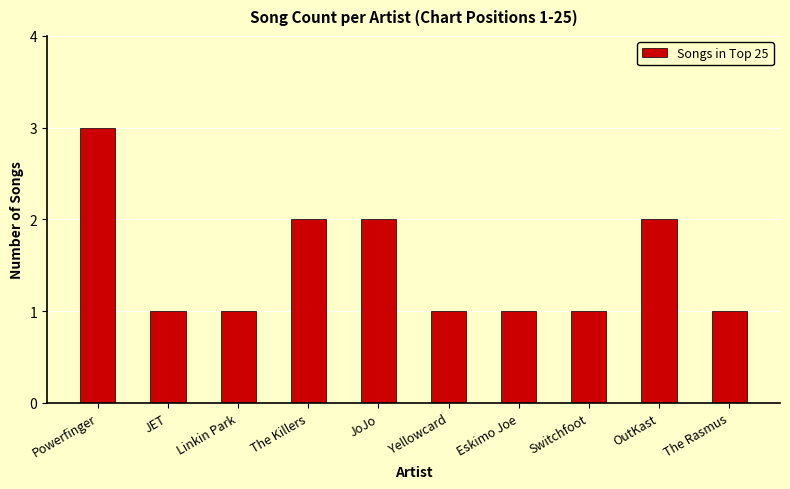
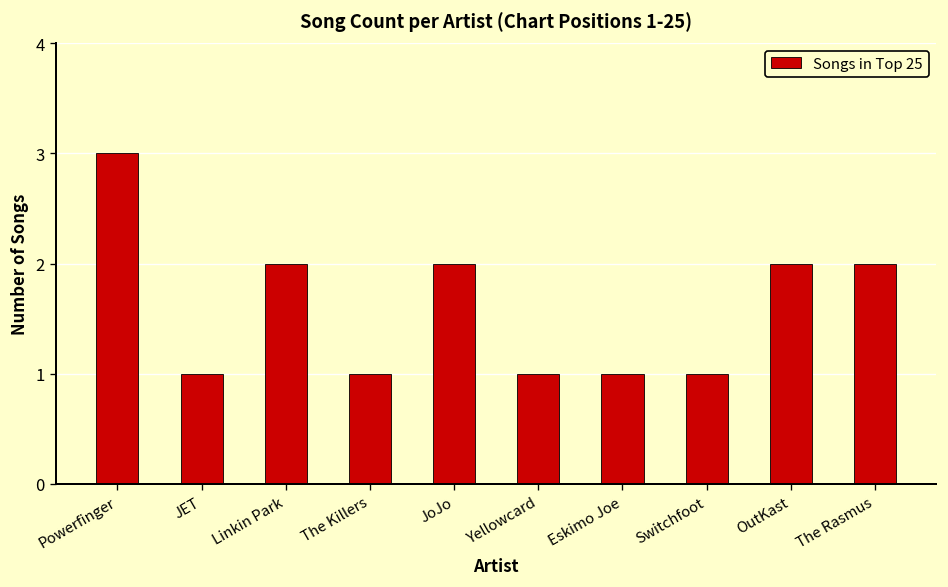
Linkin Park: 1 -> 2
The Killers: 2 -> 1
The Rasmus: 1 -> 2
